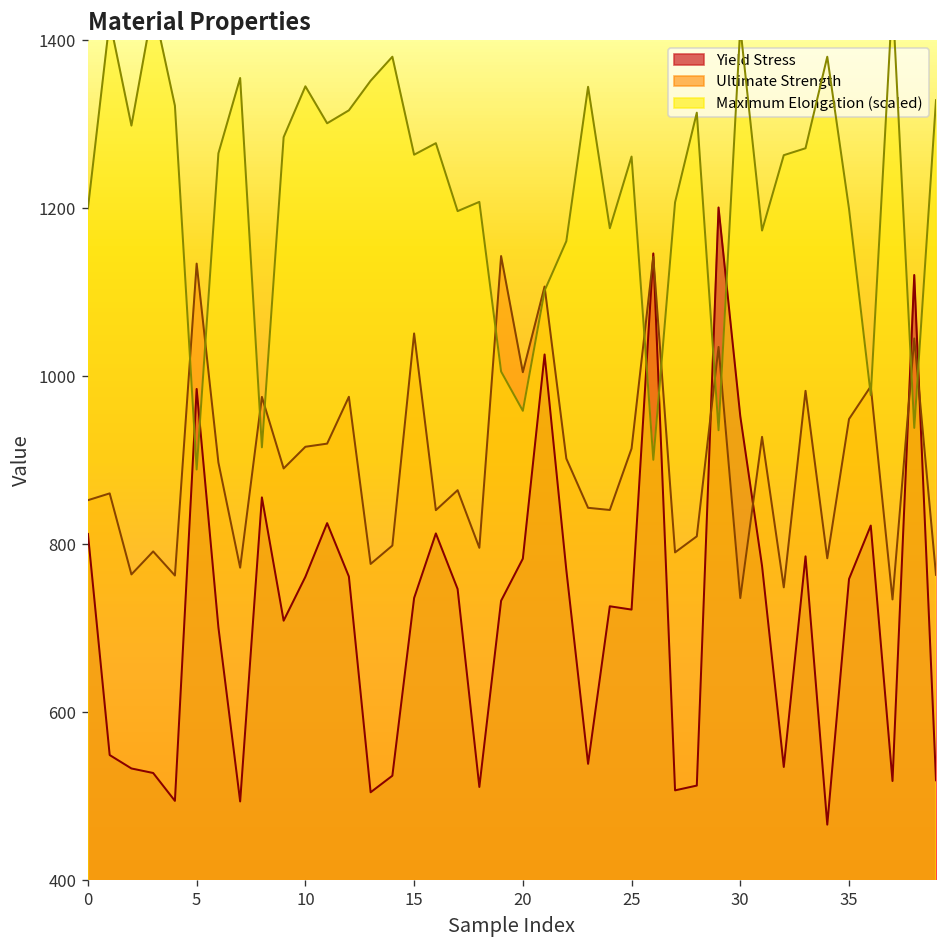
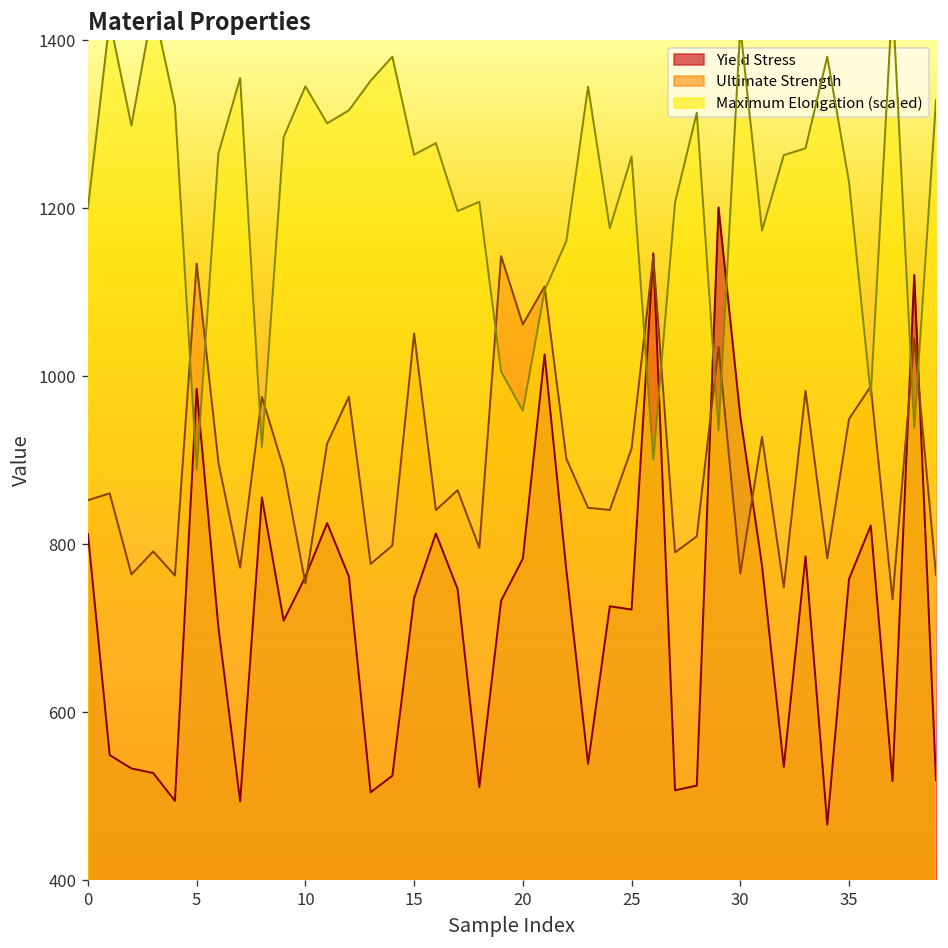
Ultimate Strength, 10: 920 -> 750
Ultimate Strength, 20: 1000 -> 1060
Ultimate Strength, 30: 740 -> 770
Maximum Elongation (scaled), 35: 1200 -> 1230
